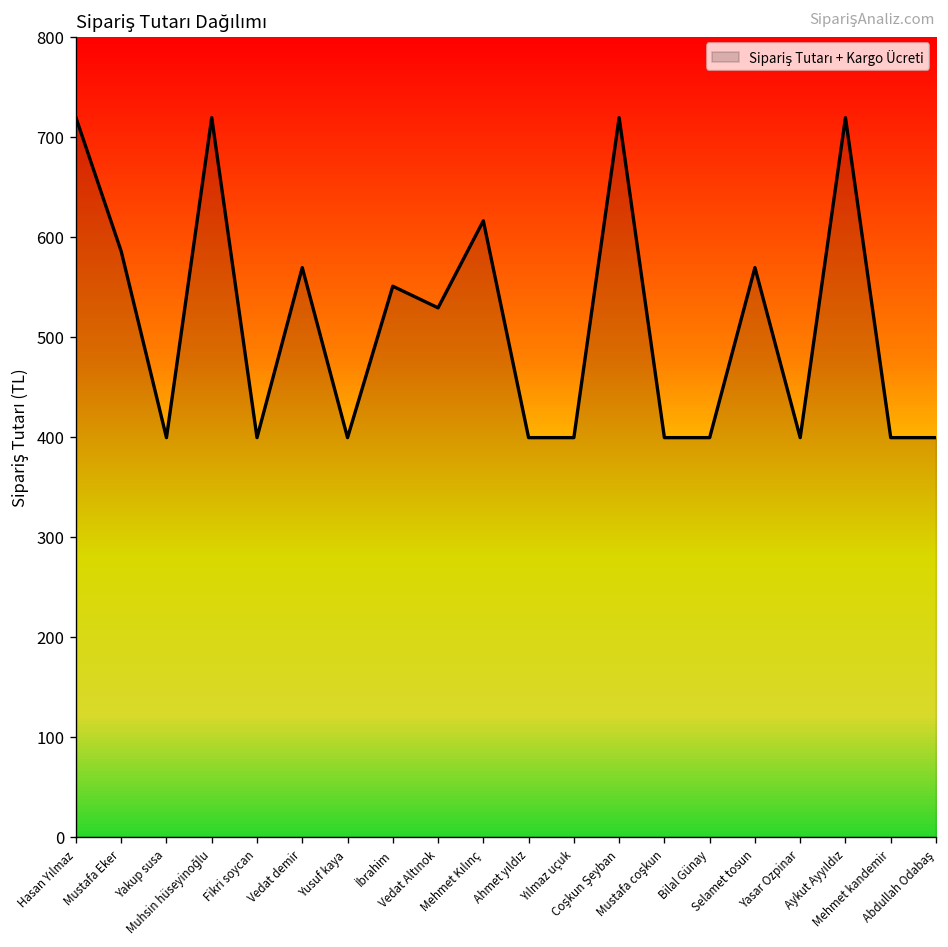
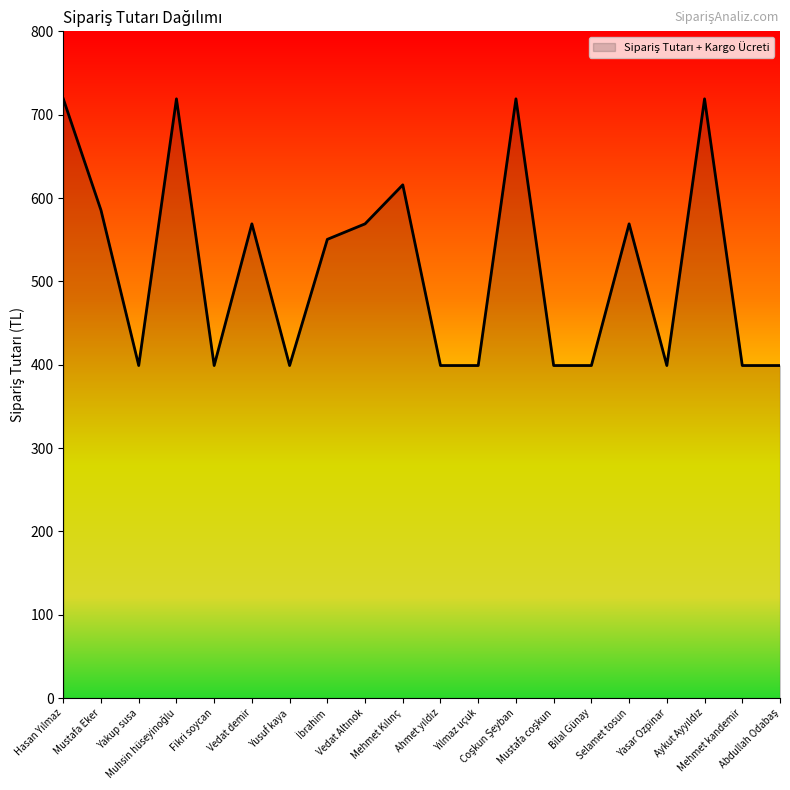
Vedat Altınok: 530 -> 570
